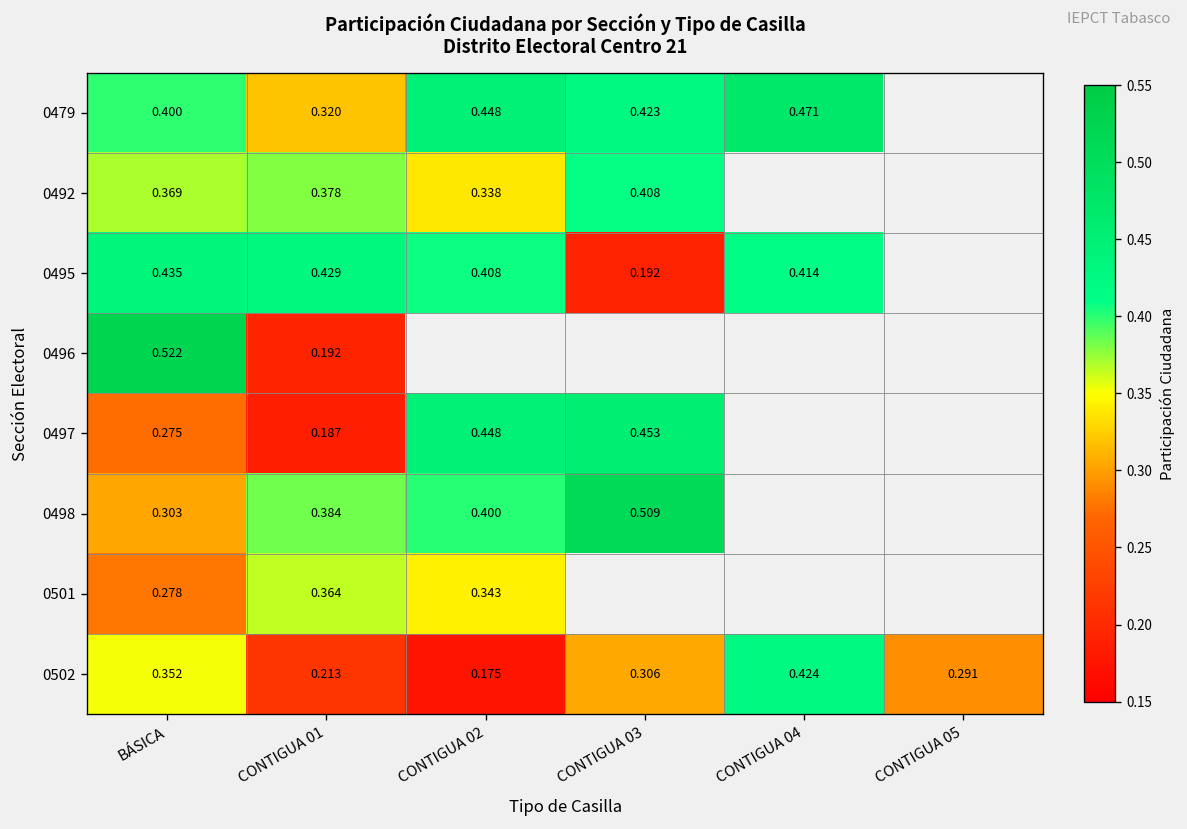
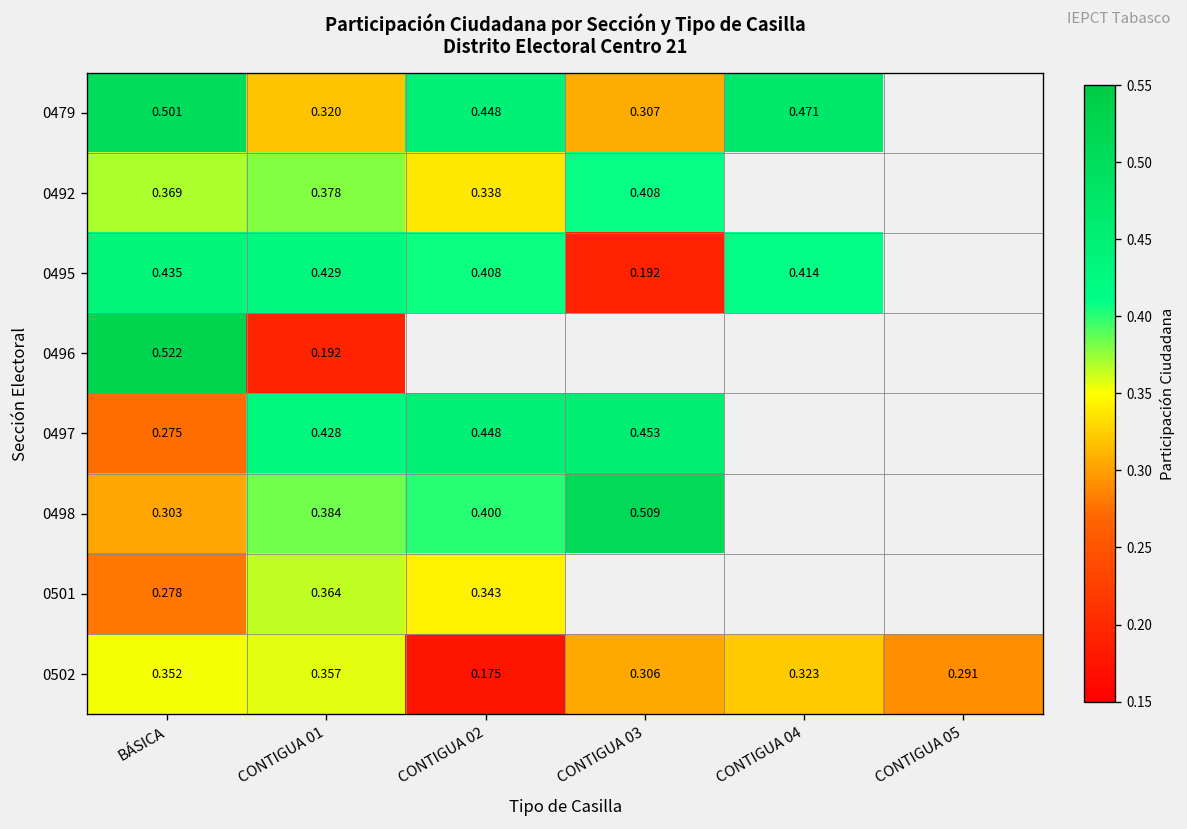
0479, BÁSICA: 0.400 -> 0.501
0479, CONTIGUA 03: 0.423 -> 0.307
0497, CONTIGUA 01: 0.187 -> 0.428
0502, CONTIGUA 01: 0.213 -> 0.357
0502, CONTIGUA 04: 0.424 -> 0.323
